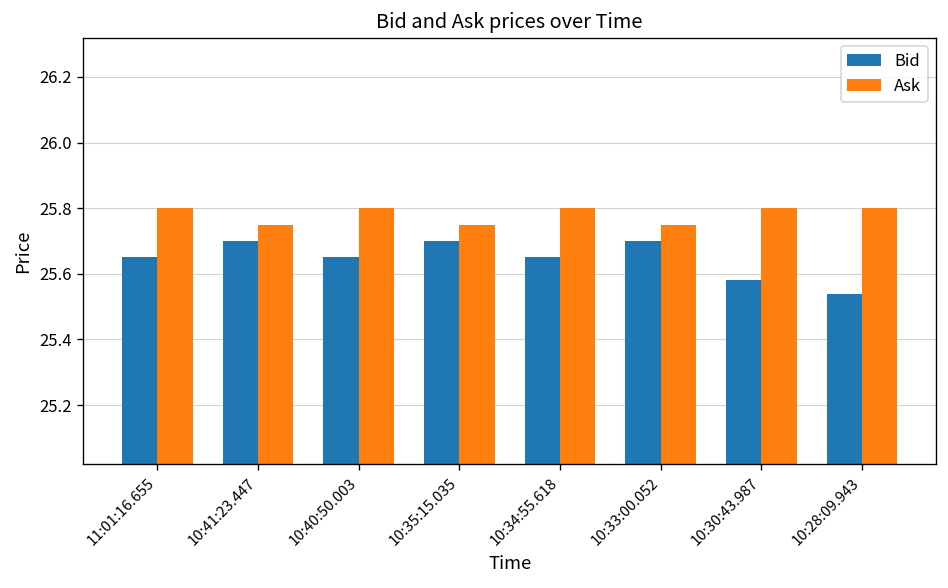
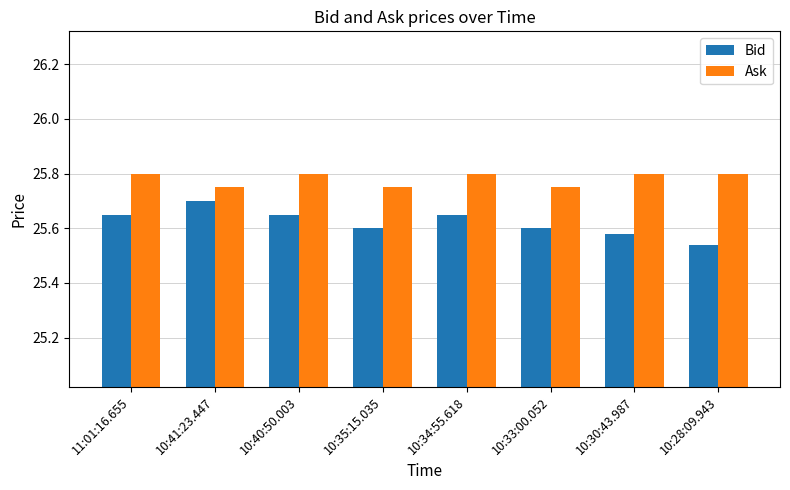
Bid, 10:35:15.035: 25.7 -> 25.6
Bid, 10:33:00.052: 25.7 -> 25.6
